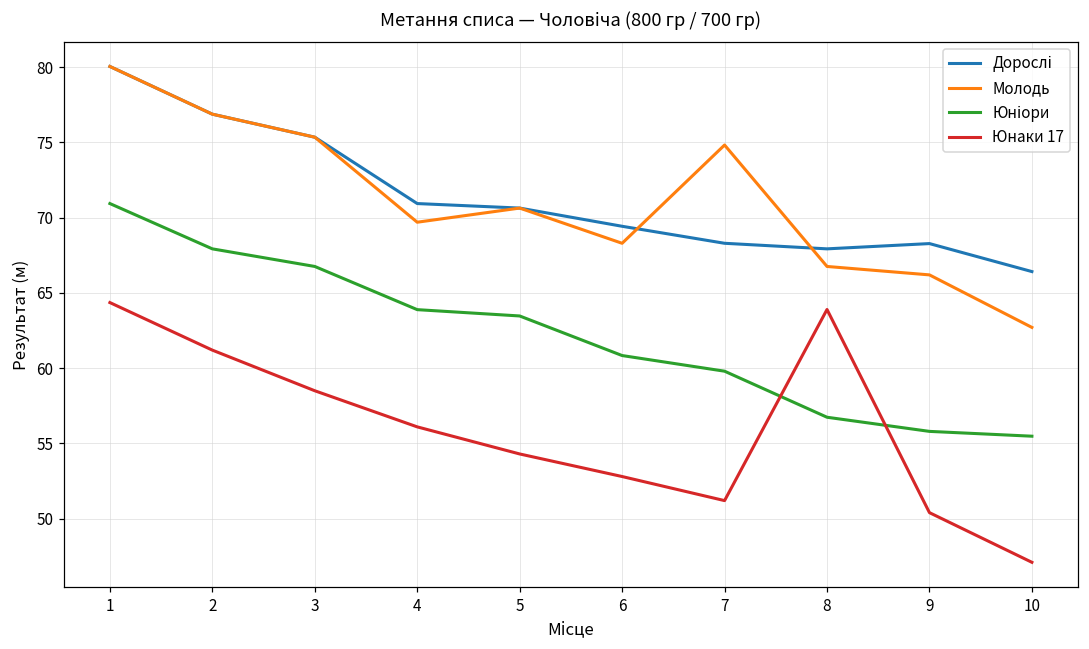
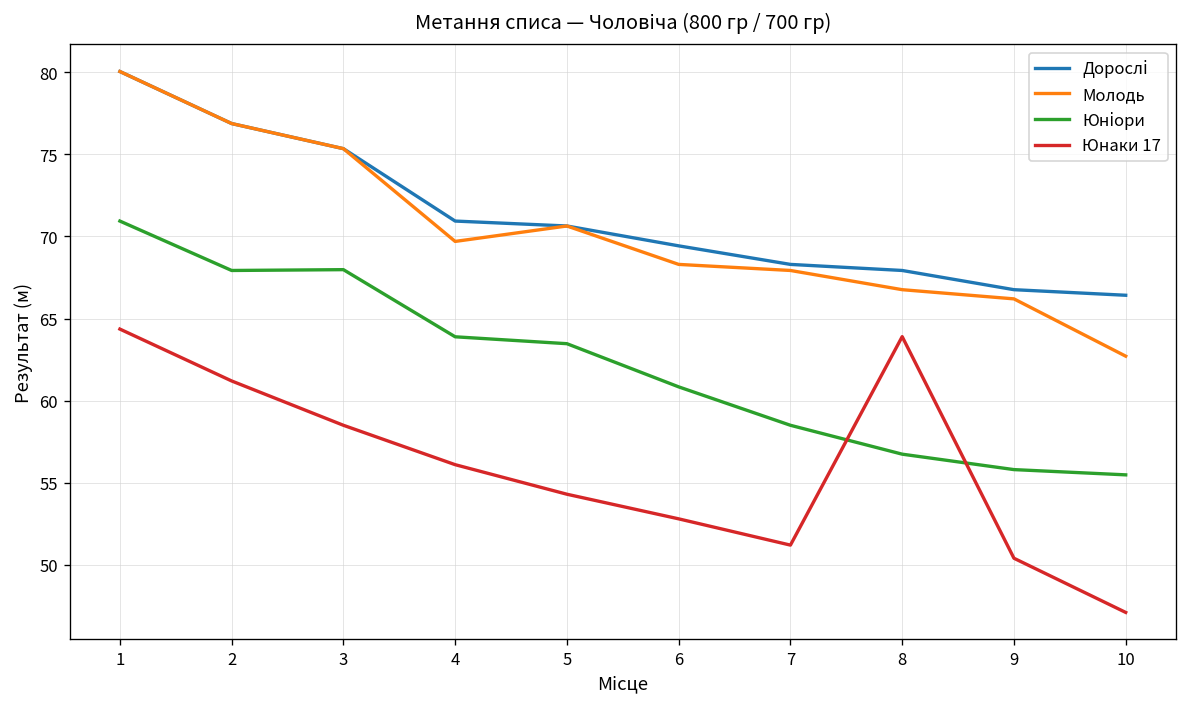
Юніори, 3: 66.8 -> 68.0
Молодь, 7: 74.8 -> 67.9
Юніори, 7: 59.8 -> 58.5
Дорослі, 9: 68.3 -> 66.8
